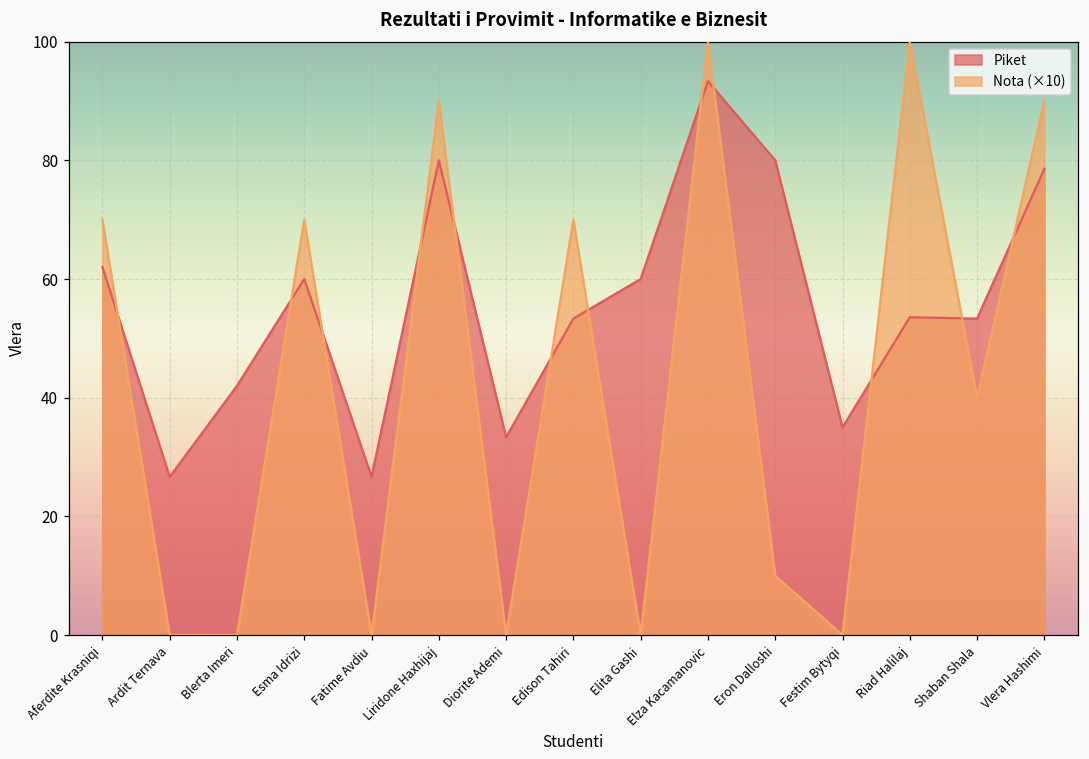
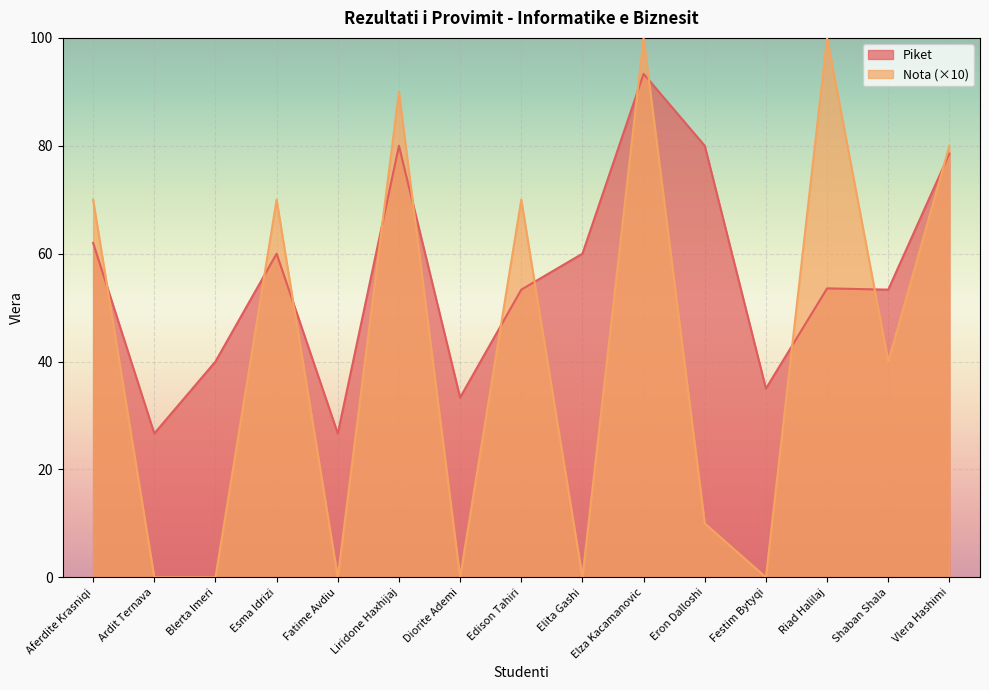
Piket, Blerta Imeri: 42 -> 40
Nota (×10), Vlera Hashimi: 90 -> 80
